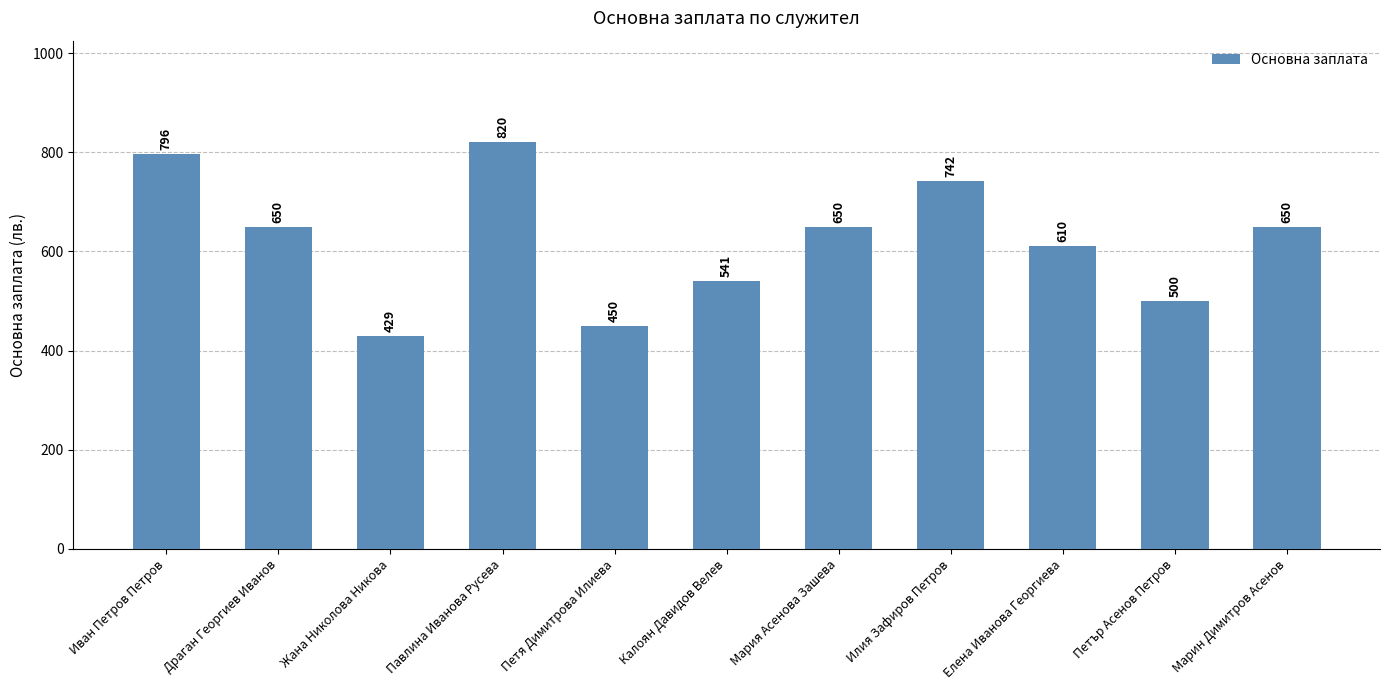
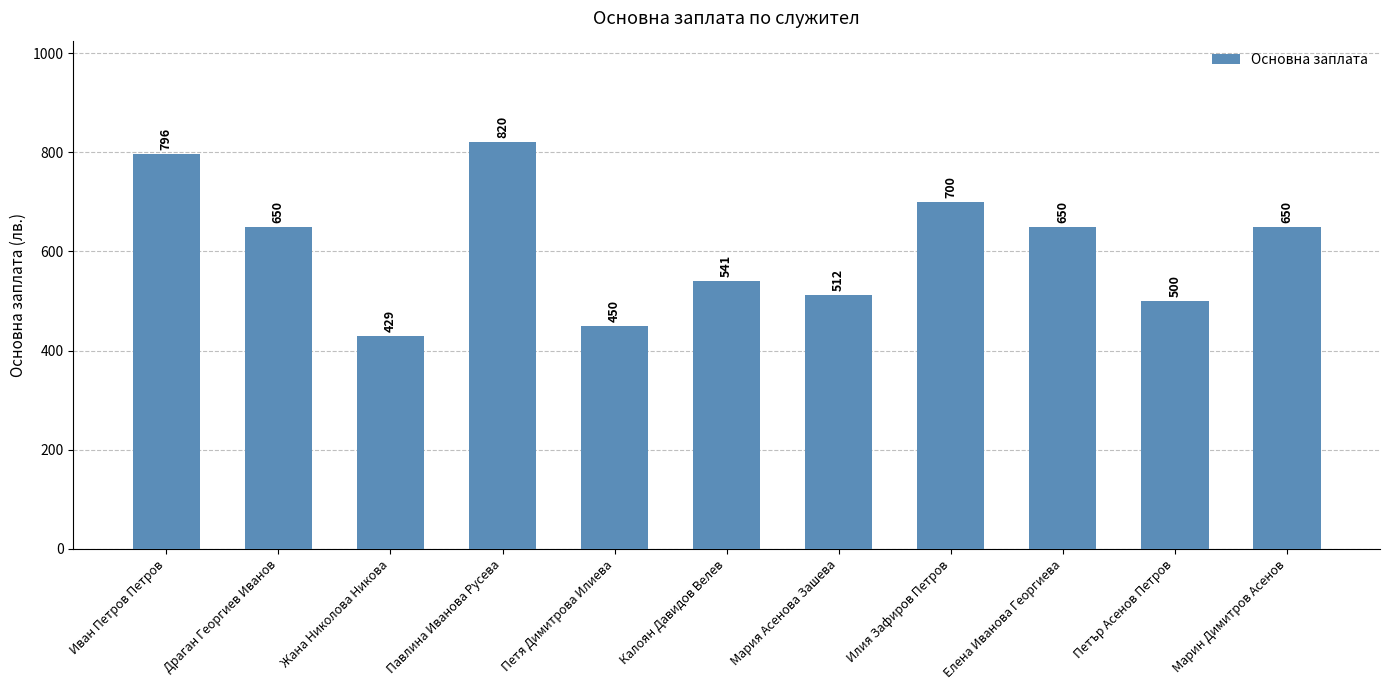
Мария Асенова Зашева: 650 -> 512
Илия Зафиров Петров: 742 -> 700
Елена Иванова Георгиева: 610 -> 650
